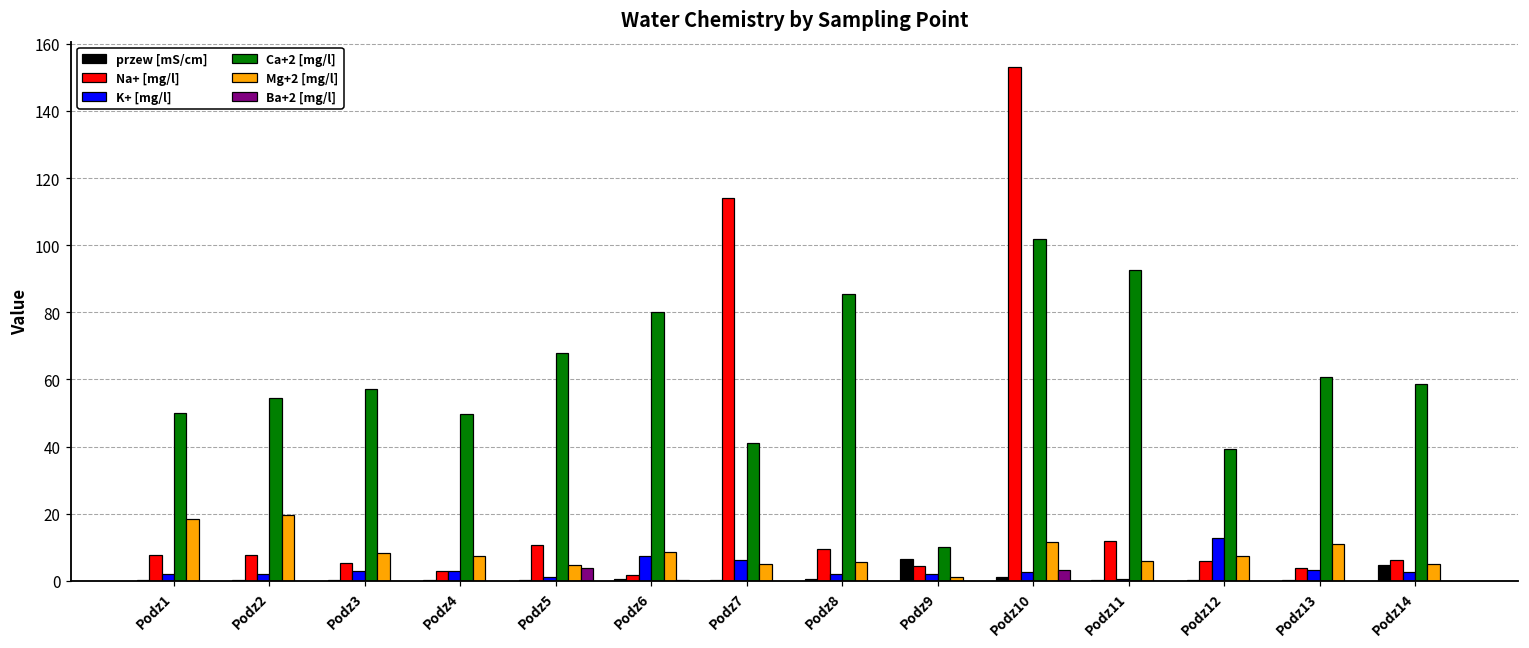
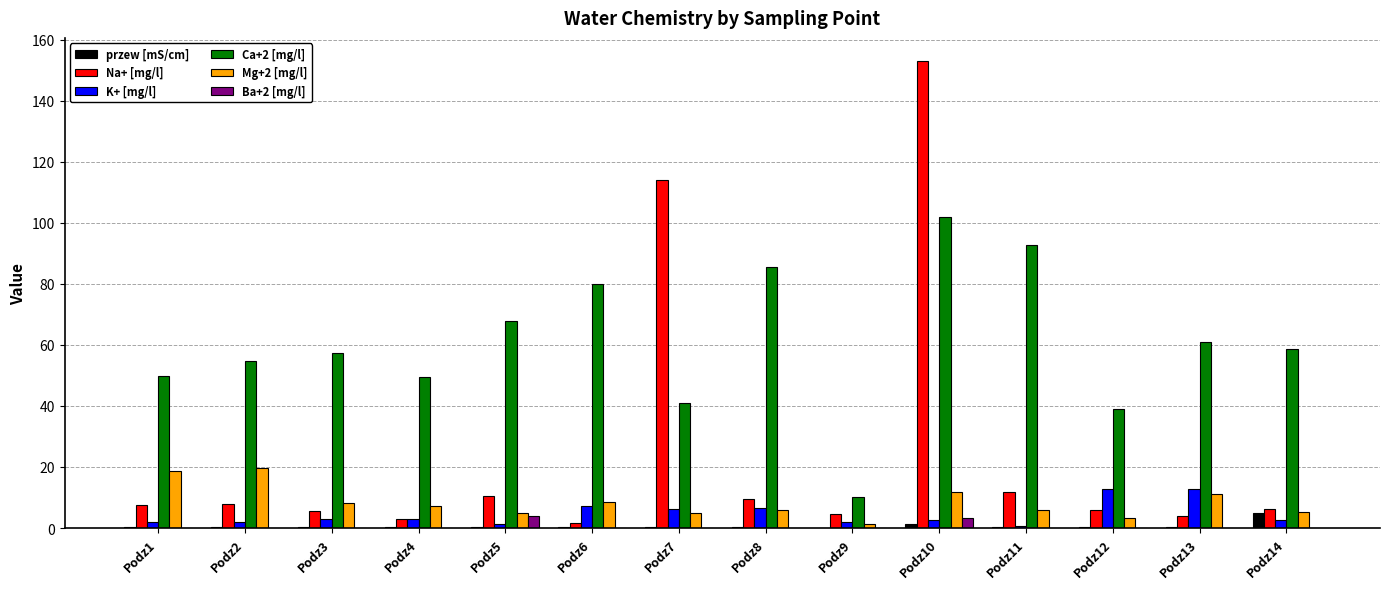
K+ [mg/l], Podz8: 2 -> 6
przew [mS/cm], Podz9: 7 -> 0
Mg+2 [mg/l], Podz12: 8 -> 3
K+ [mg/l], Podz13: 3 -> 13
